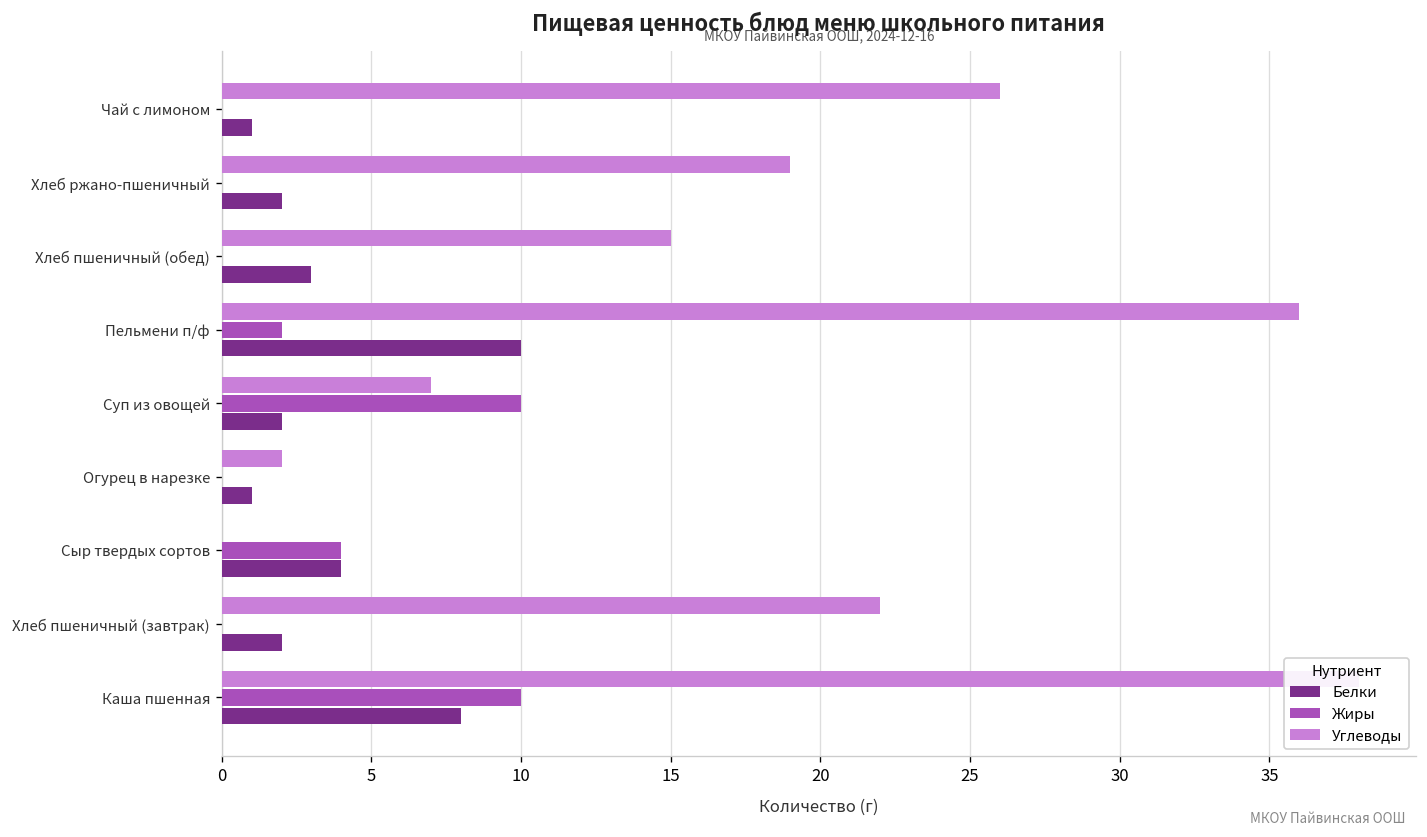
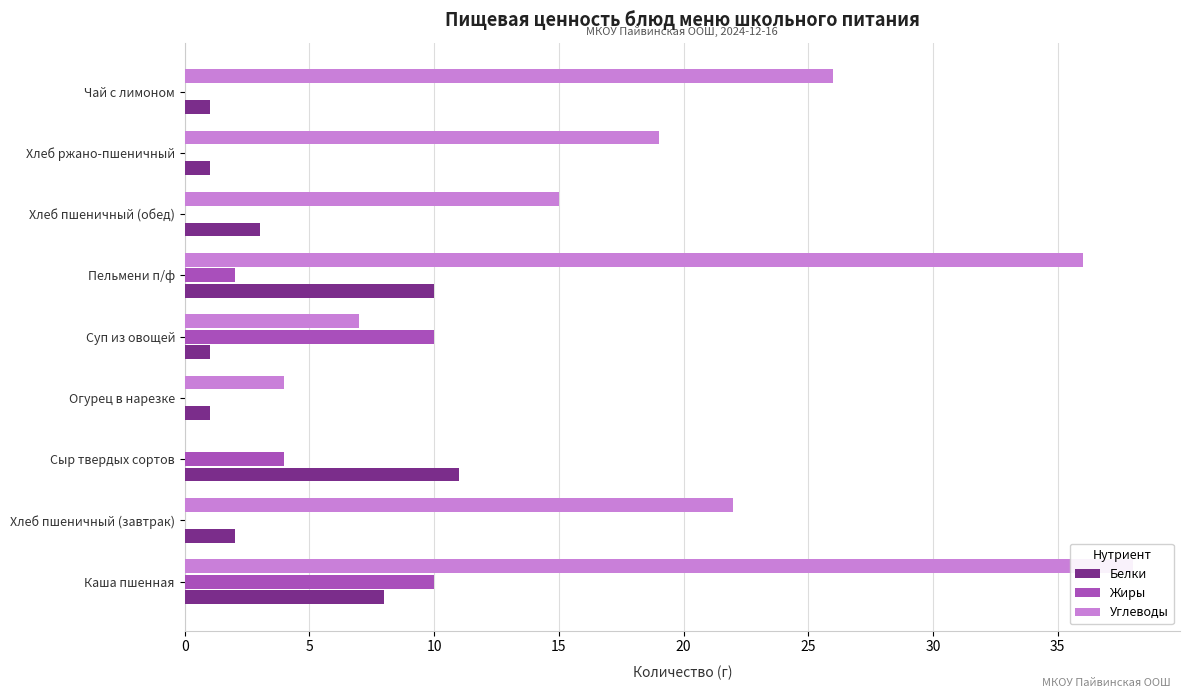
Белки, Хлеб ржано-пшеничный: 2 -> 1
Белки, Суп из овощей: 2 -> 1
Углеводы, Огурец в нарезке: 2 -> 4
Белки, Сыр твердых сортов: 4 -> 11
